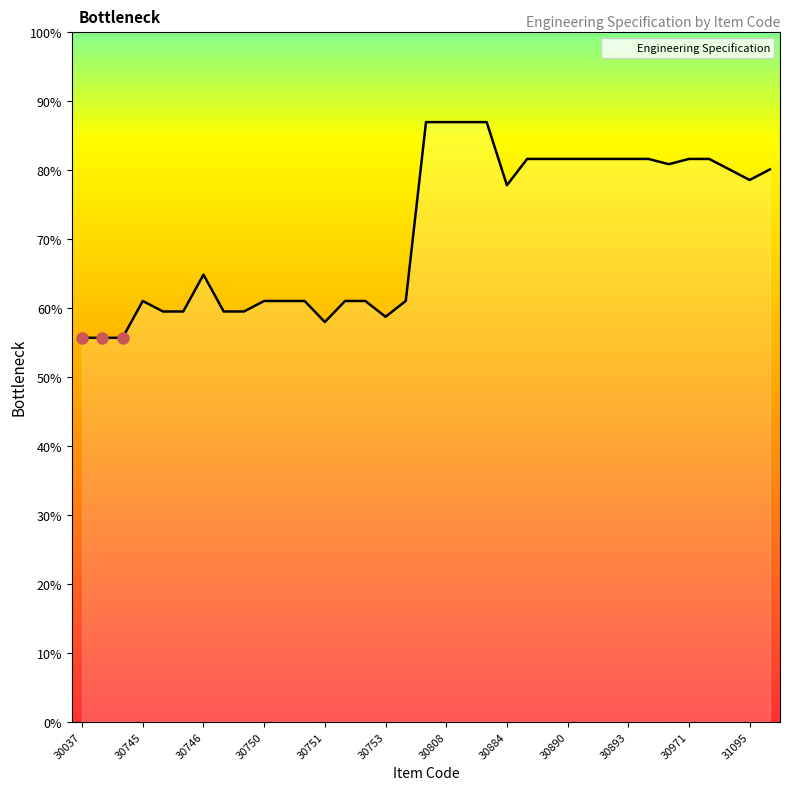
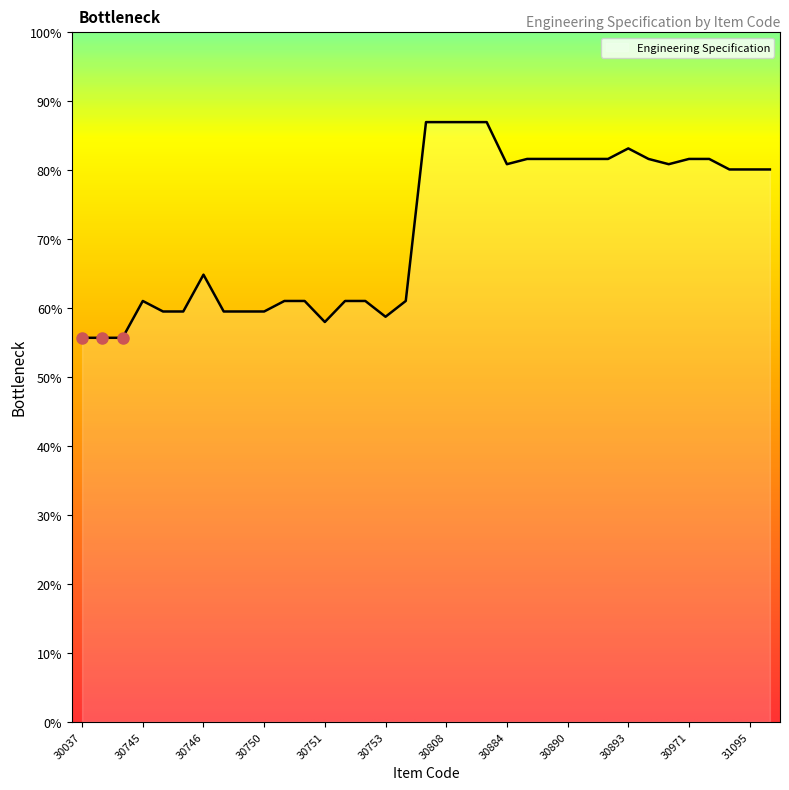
Engineering Specification, 30750: 61% -> 59%
Engineering Specification, 30884: 78% -> 81%
Engineering Specification, 30893: 82% -> 83%
Engineering Specification, 31095: 79% -> 80%
